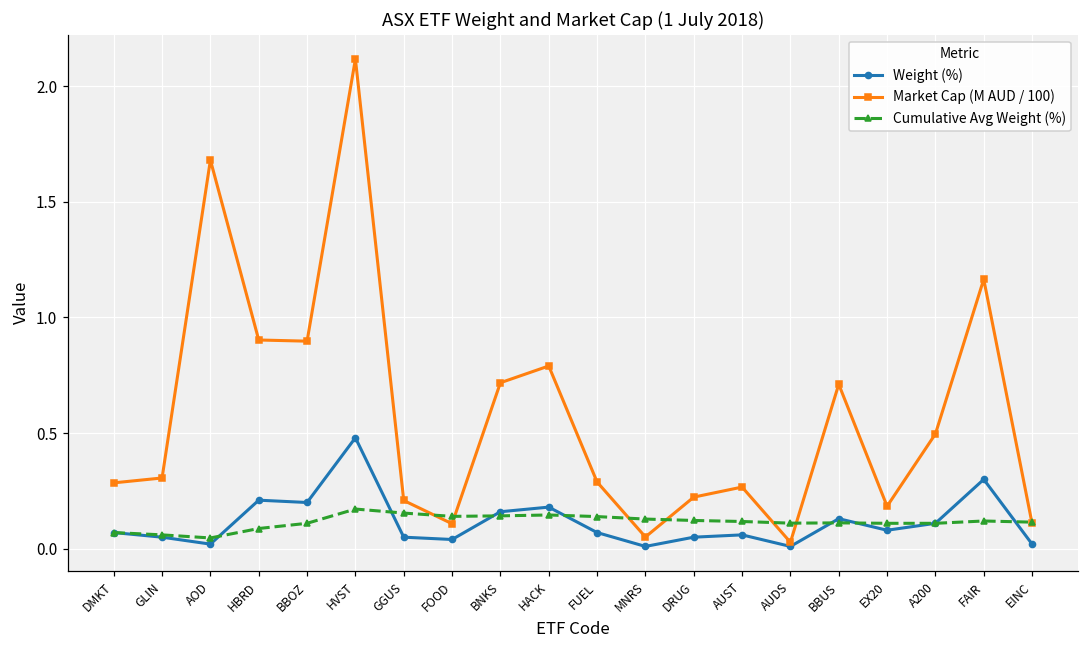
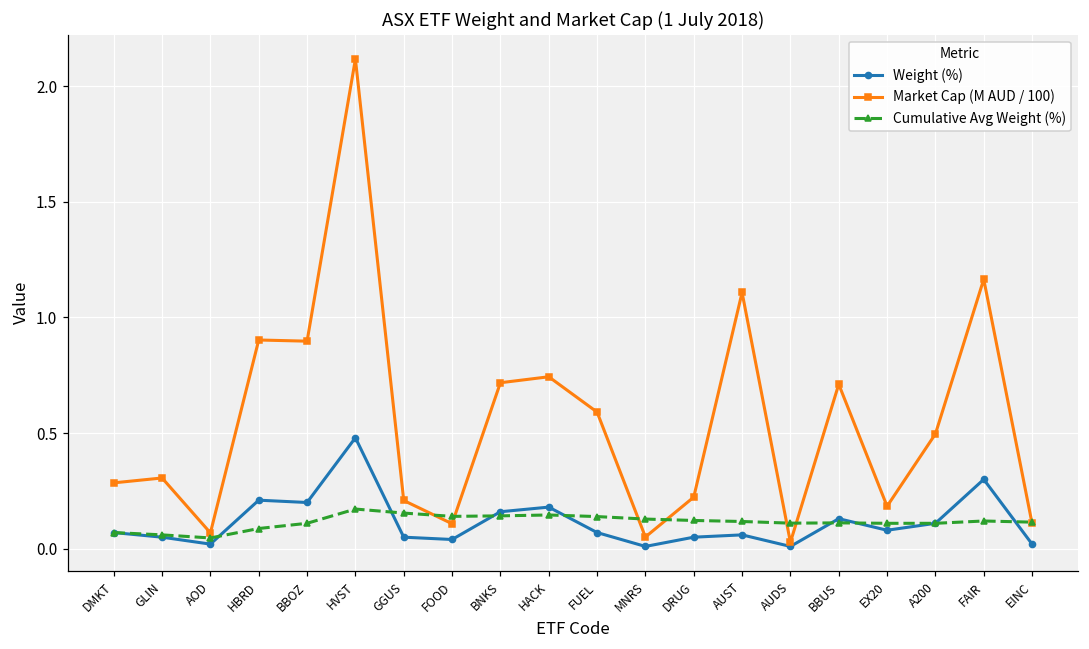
Market Cap (M AUD / 100), AOD: 1.68 -> 0.07
Market Cap (M AUD / 100), HACK: 0.79 -> 0.74
Market Cap (M AUD / 100), FUEL: 0.29 -> 0.59
Market Cap (M AUD / 100), AUST: 0.27 -> 1.11
